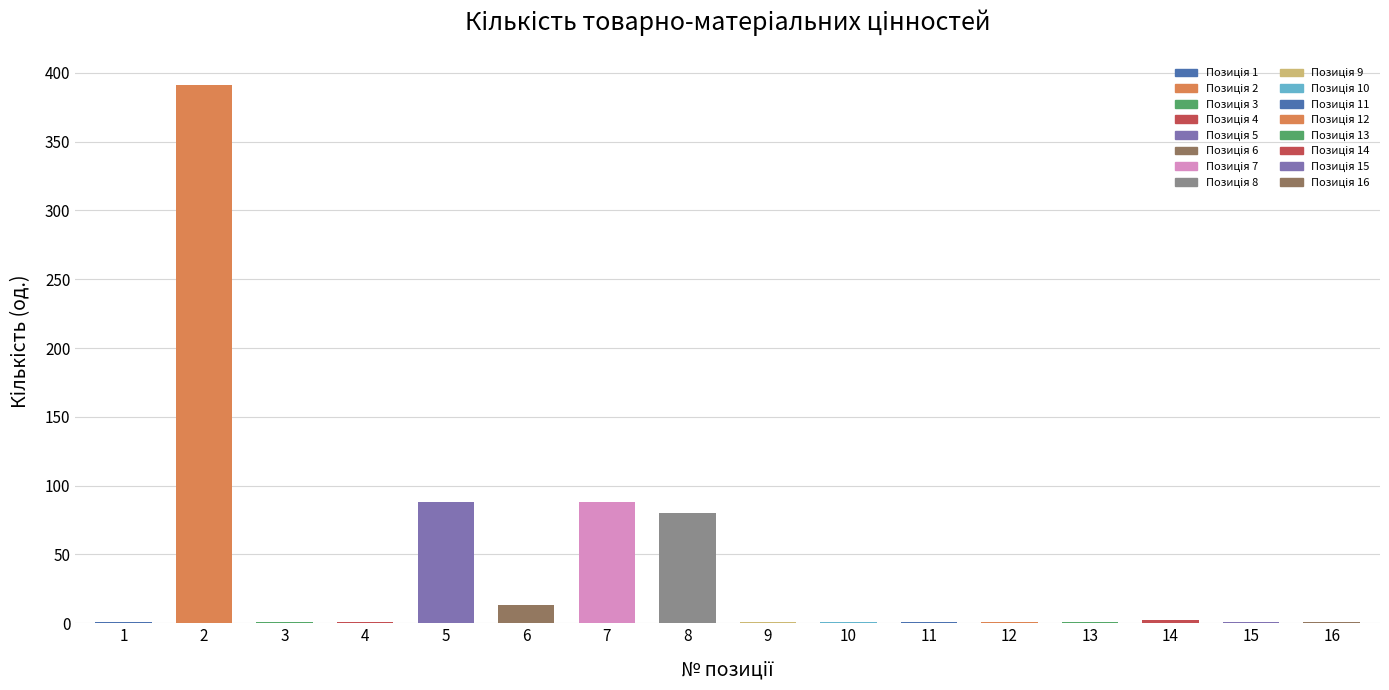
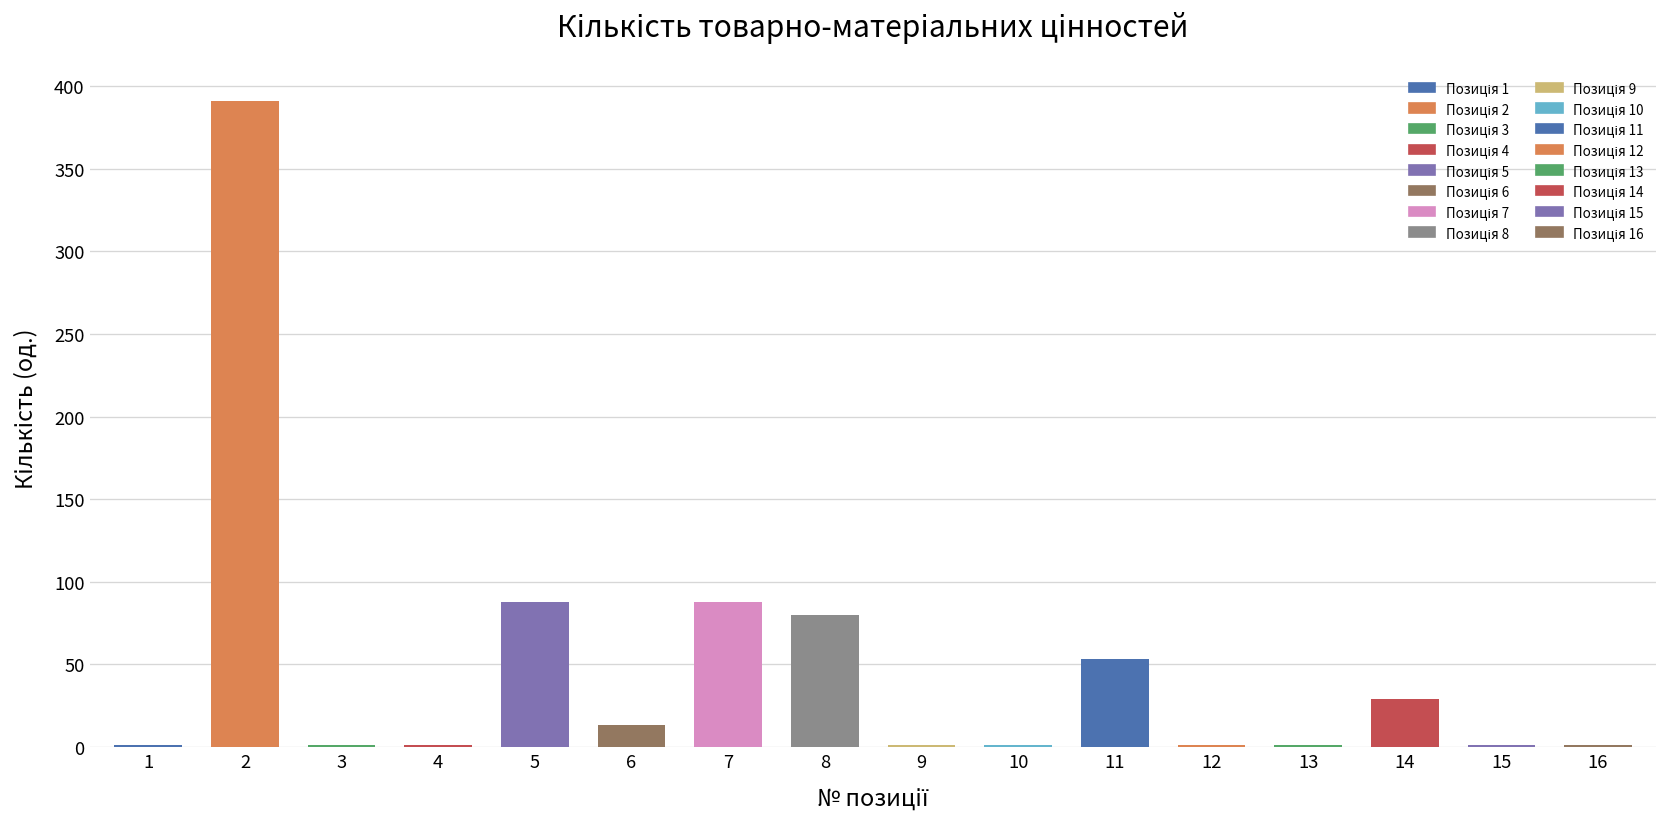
11: 1 -> 53
14: 2 -> 29
